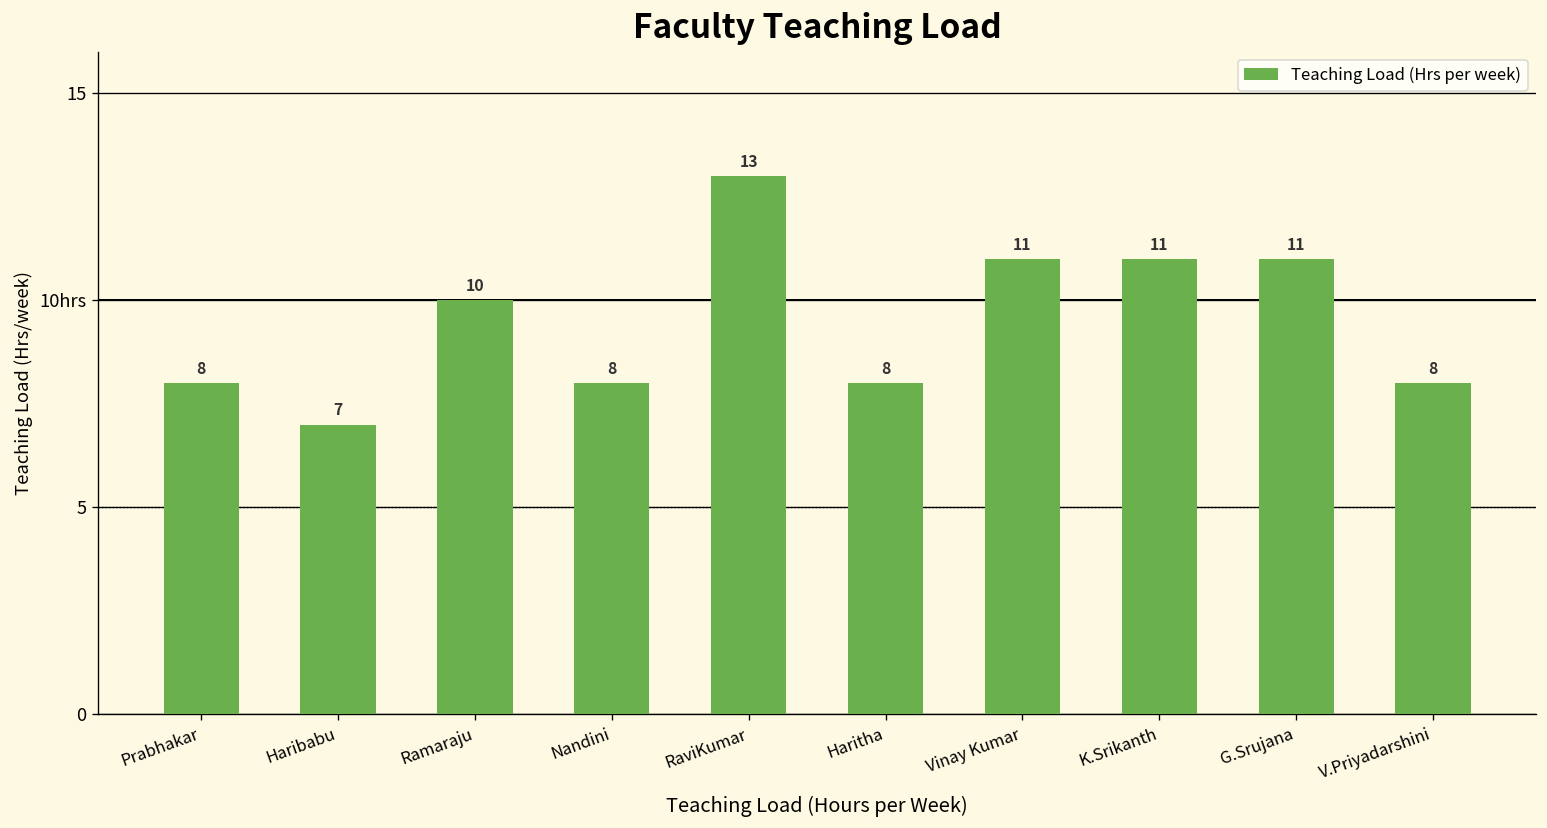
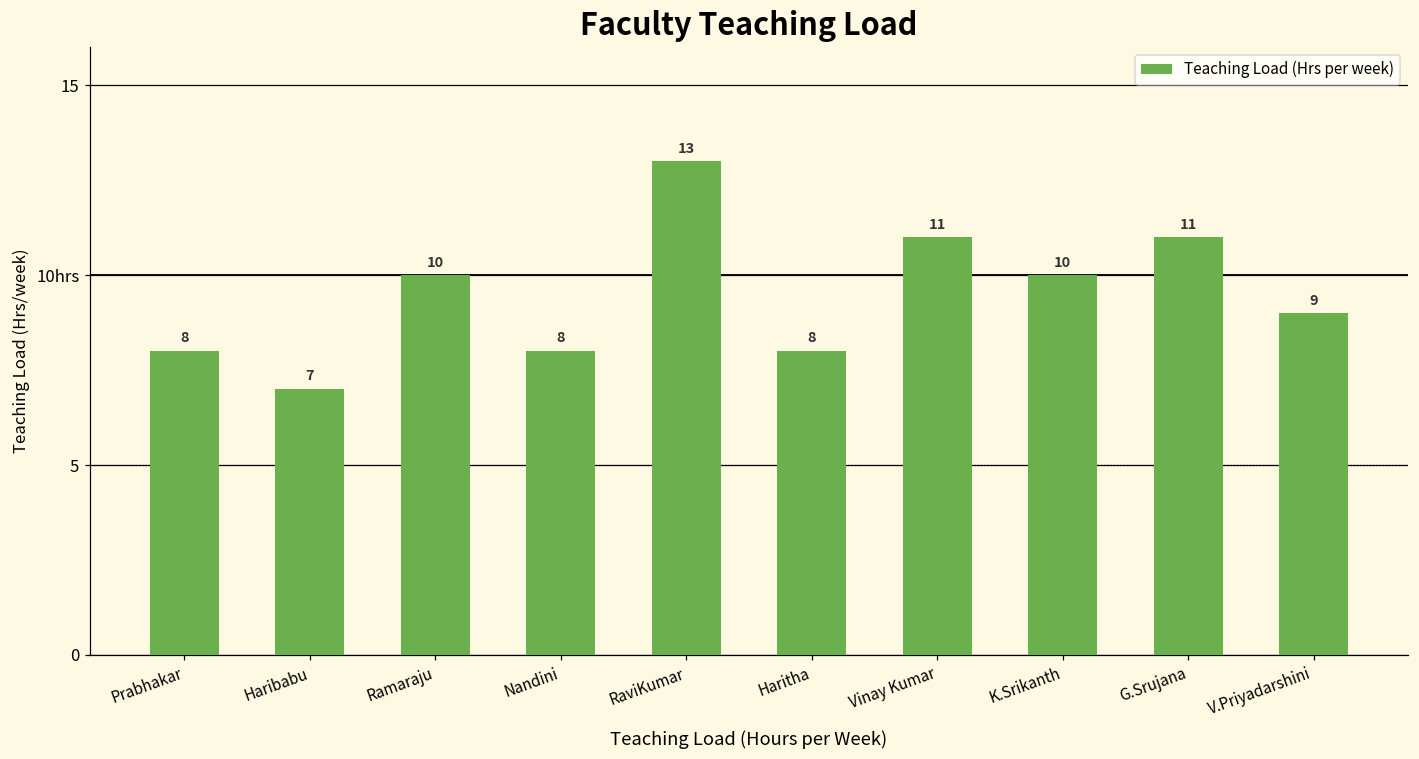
K.Srikanth: 11 -> 10
V.Priyadarshini: 8 -> 9
